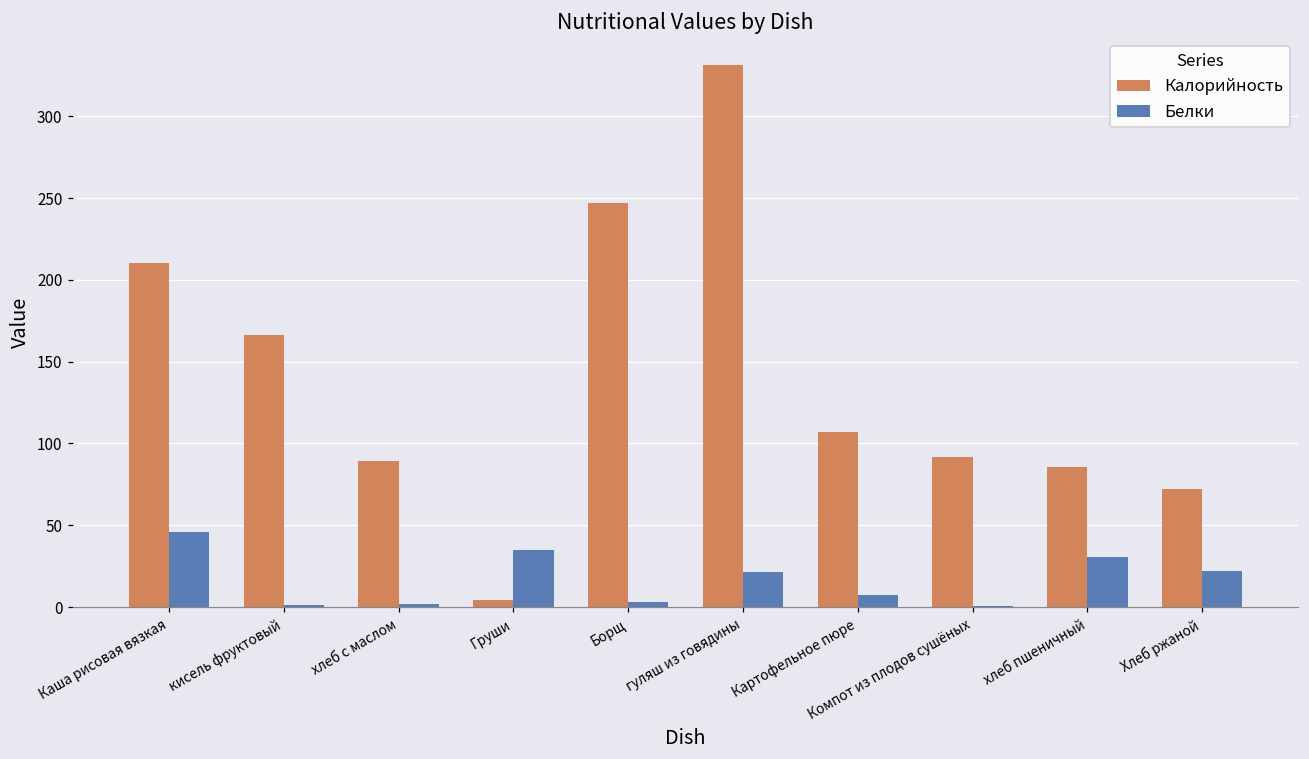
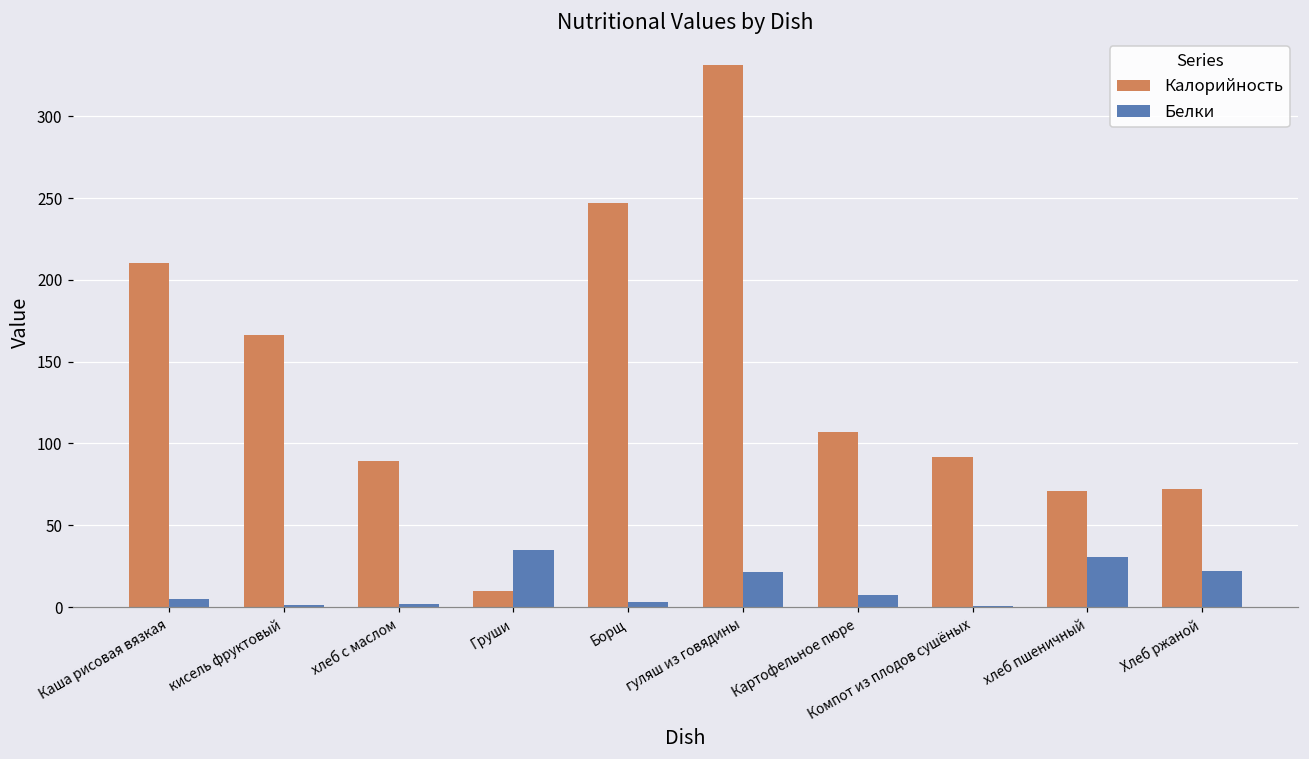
Белки, Каша рисовая вязкая: 46 -> 5
Калорийность, Груши: 4 -> 10
Калорийность, хлеб пшеничный: 86 -> 71
